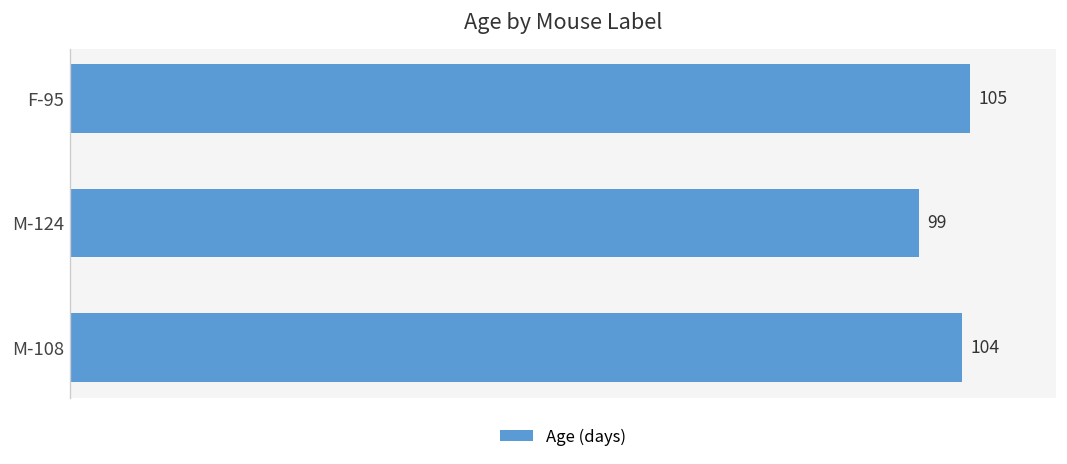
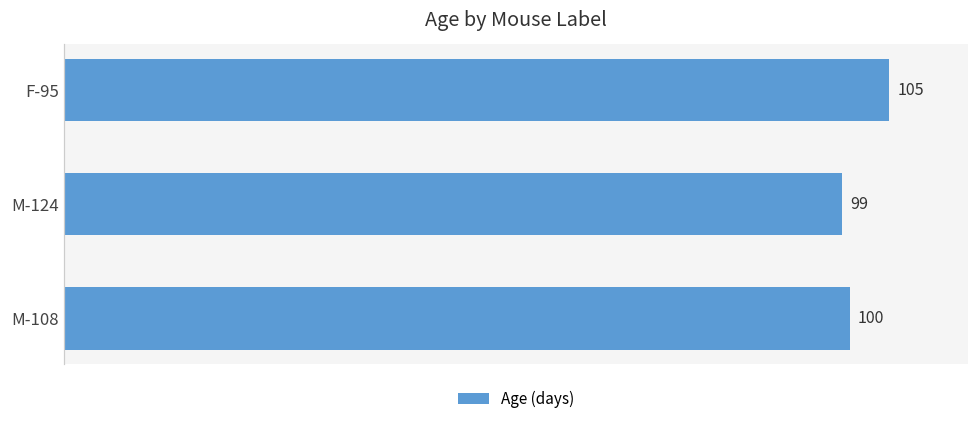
M-108: 104 -> 100
